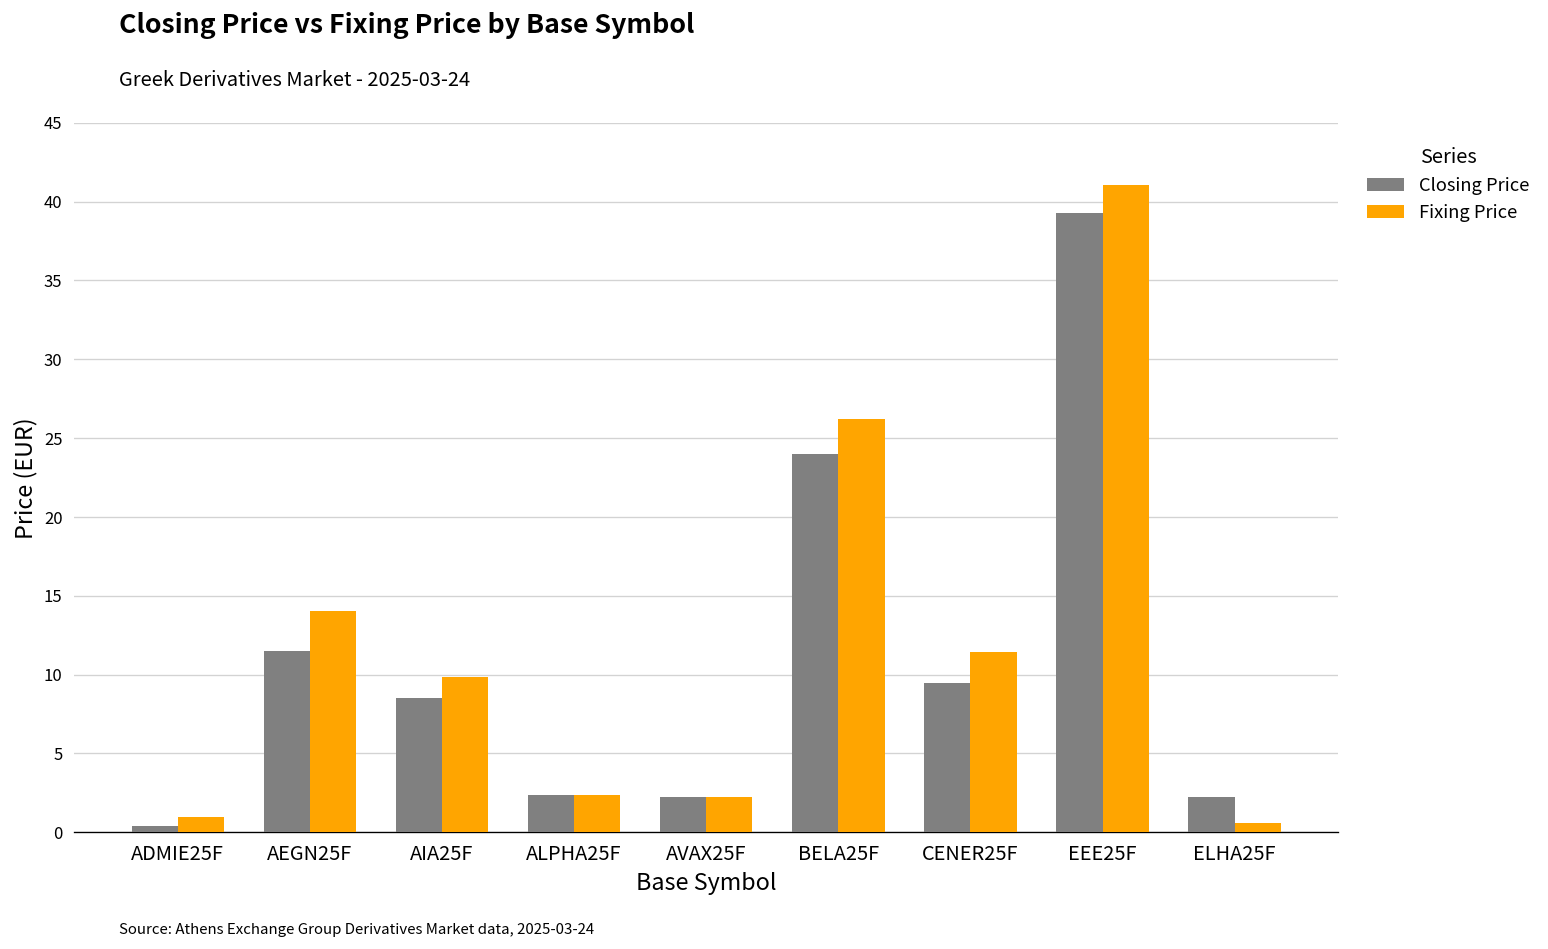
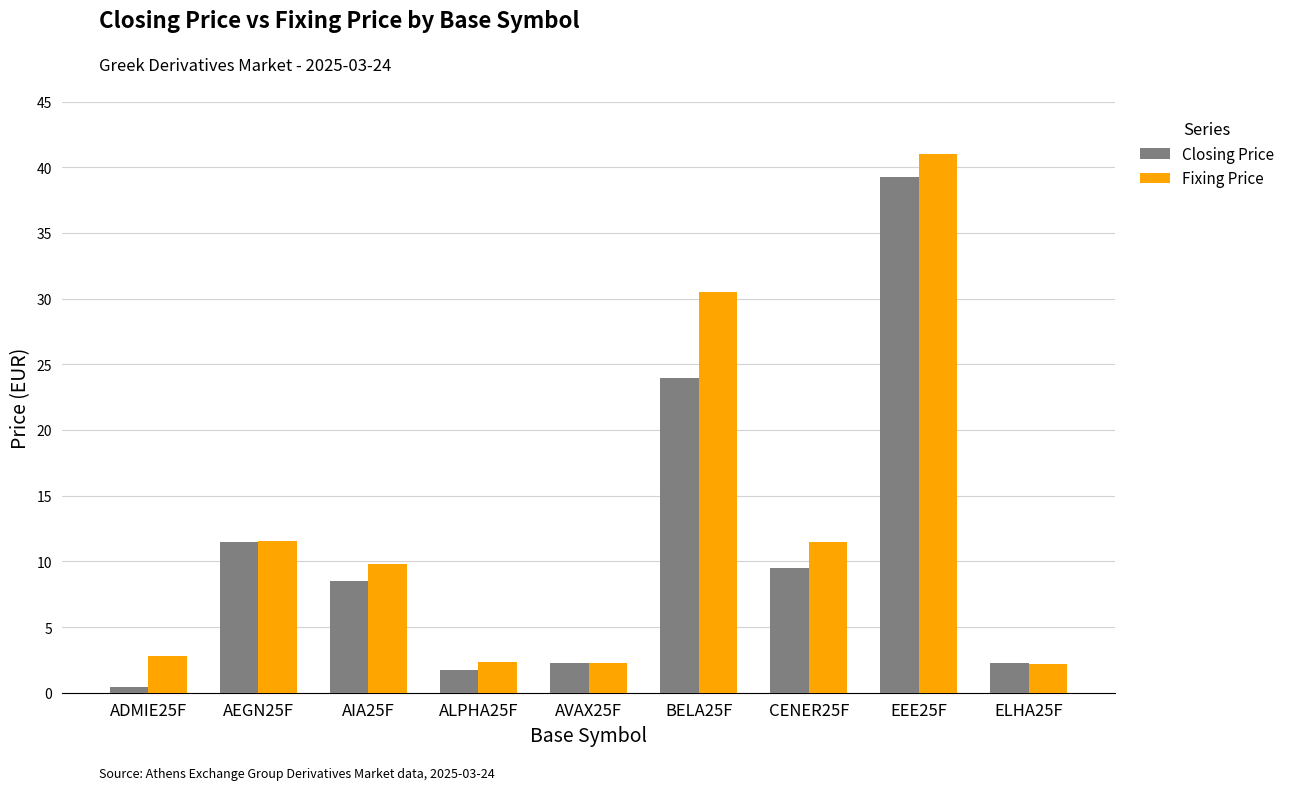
Fixing Price, ADMIE25F: 1.0 -> 2.8
Fixing Price, AEGN25F: 14.0 -> 11.5
Closing Price, ALPHA25F: 2.4 -> 1.7
Fixing Price, BELA25F: 26.2 -> 30.5
Fixing Price, ELHA25F: 0.6 -> 2.2
